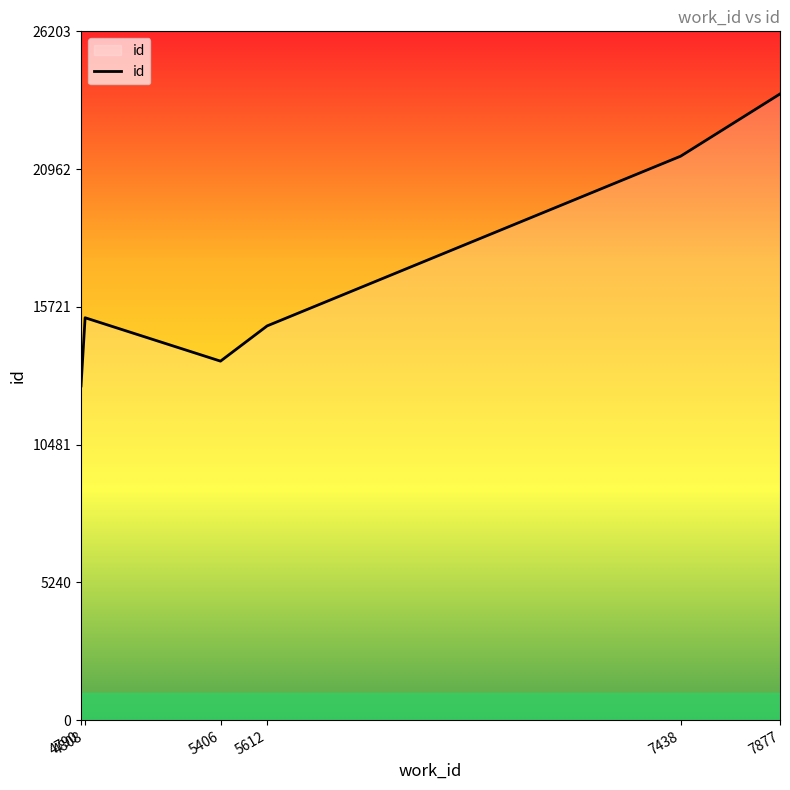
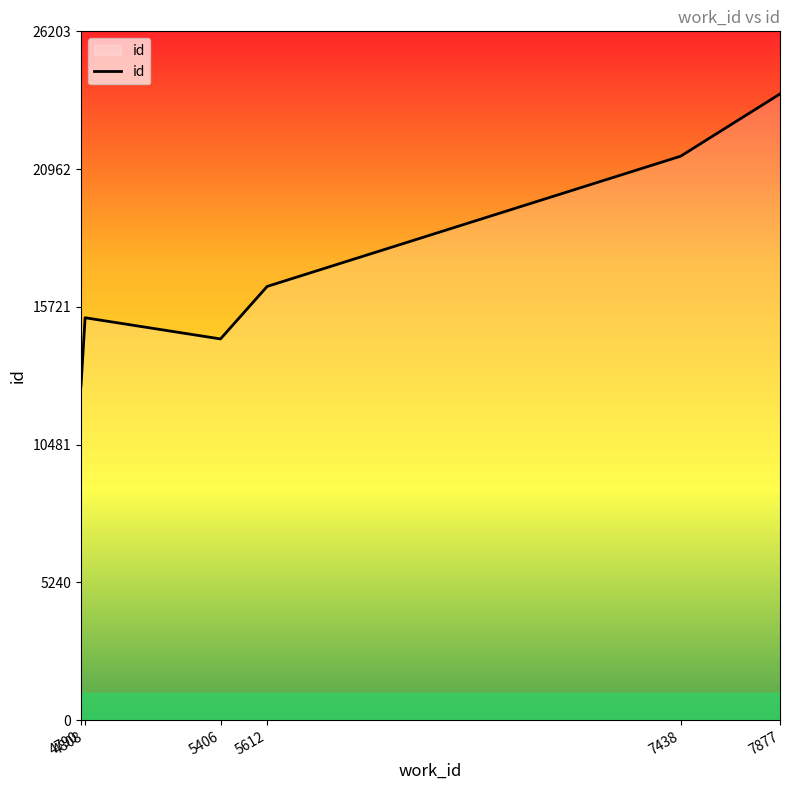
5406: 13700 -> 14500
5612: 15000 -> 16500
